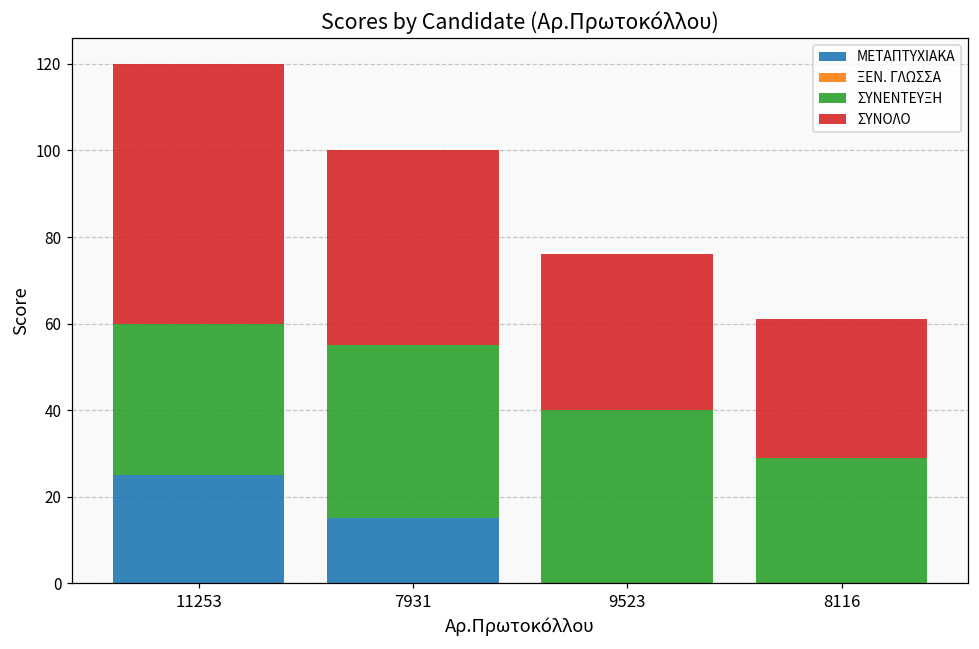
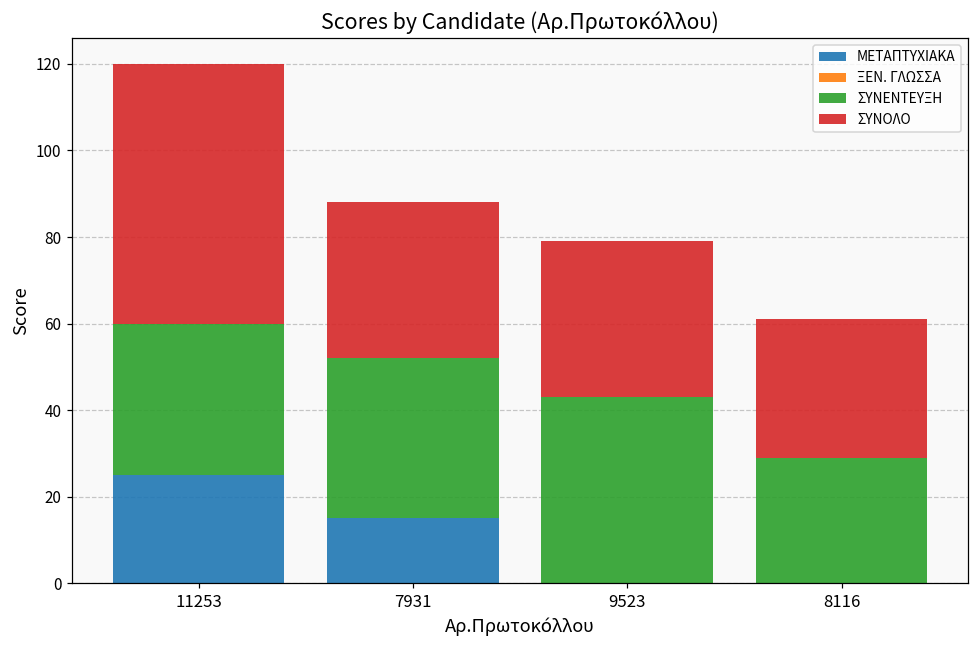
ΣΥΝΕΝΤΕΥΞΗ, 7931: 40 -> 37
ΣΥΝΟΛΟ, 7931: 45 -> 36
ΣΥΝΕΝΤΕΥΞΗ, 9523: 40 -> 43
